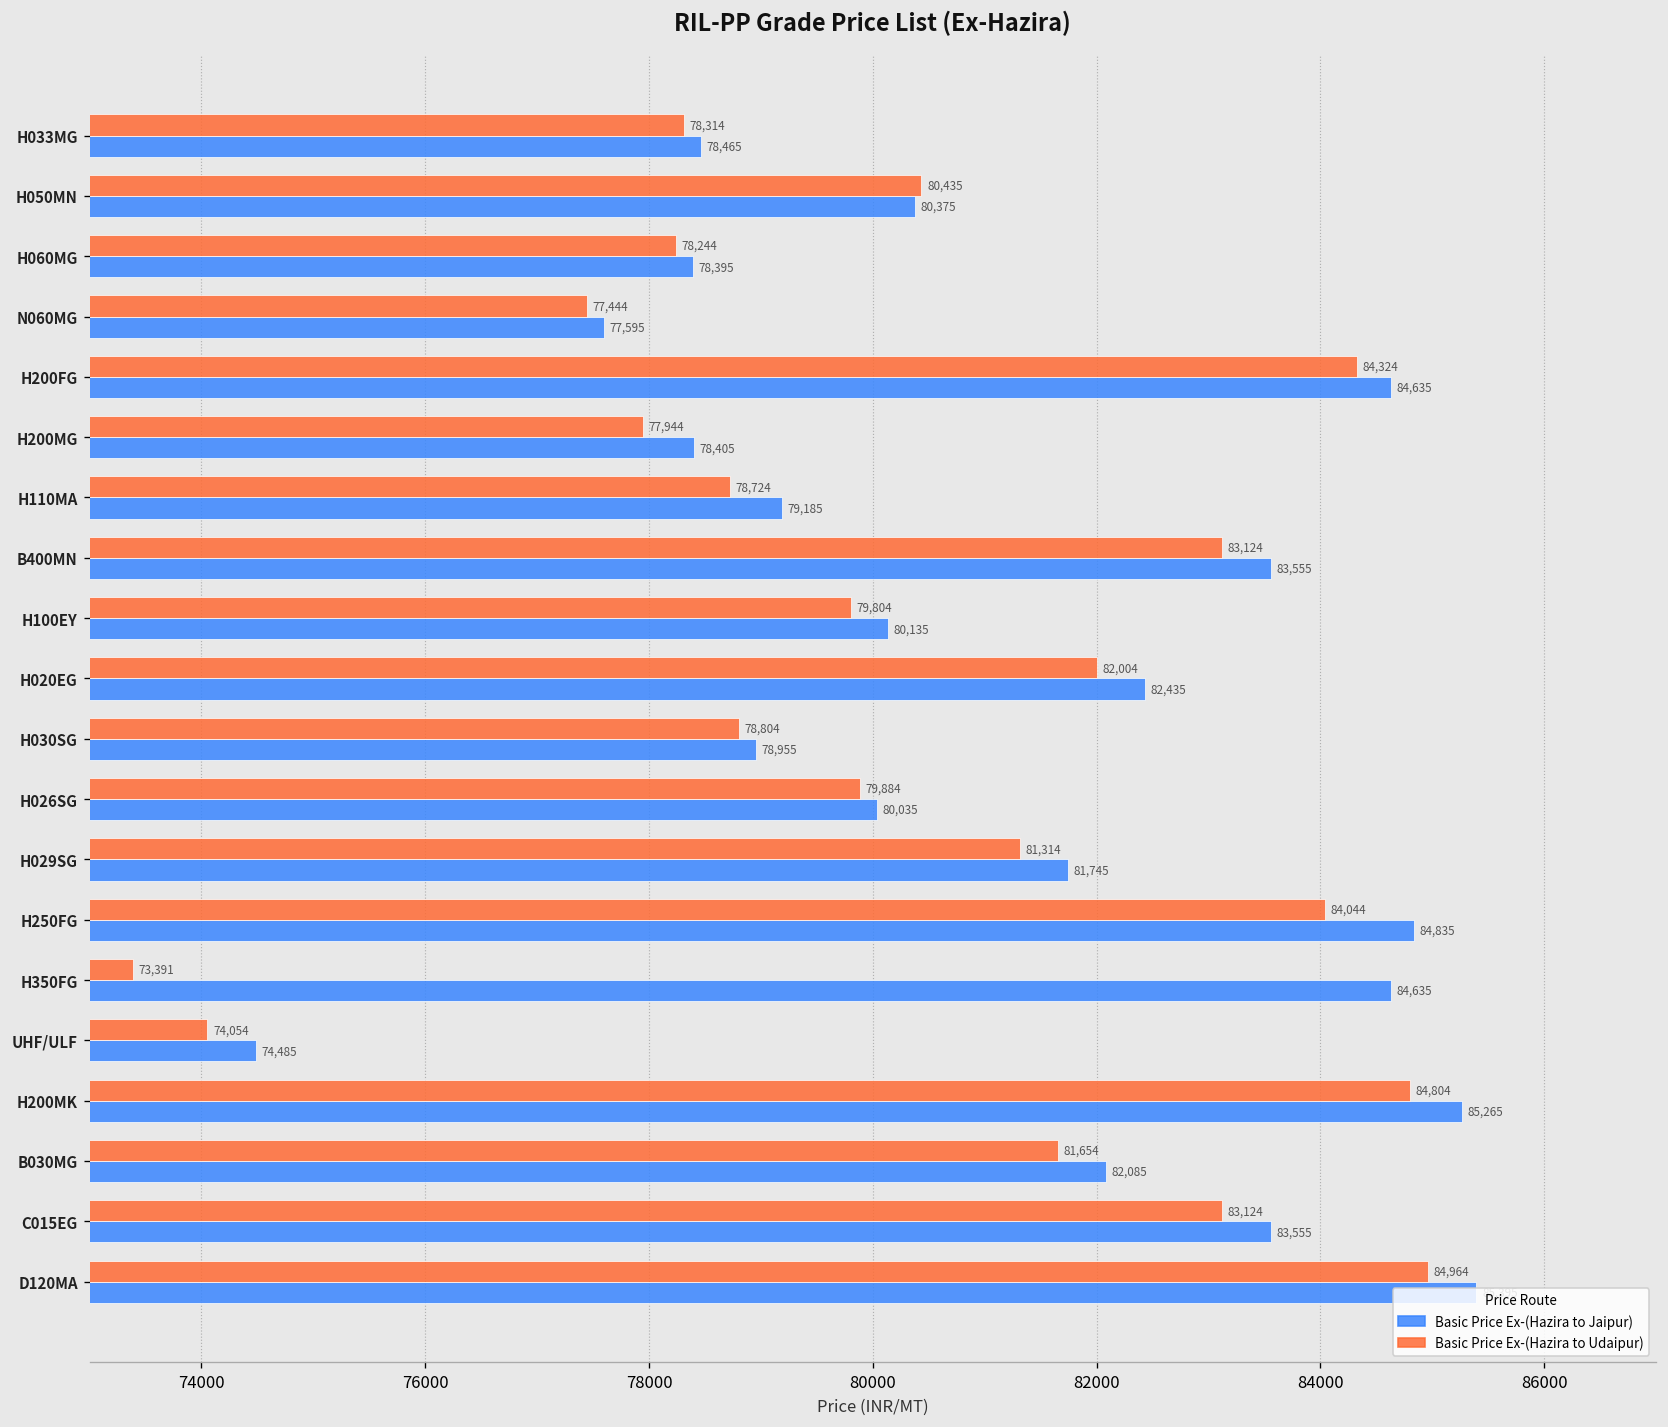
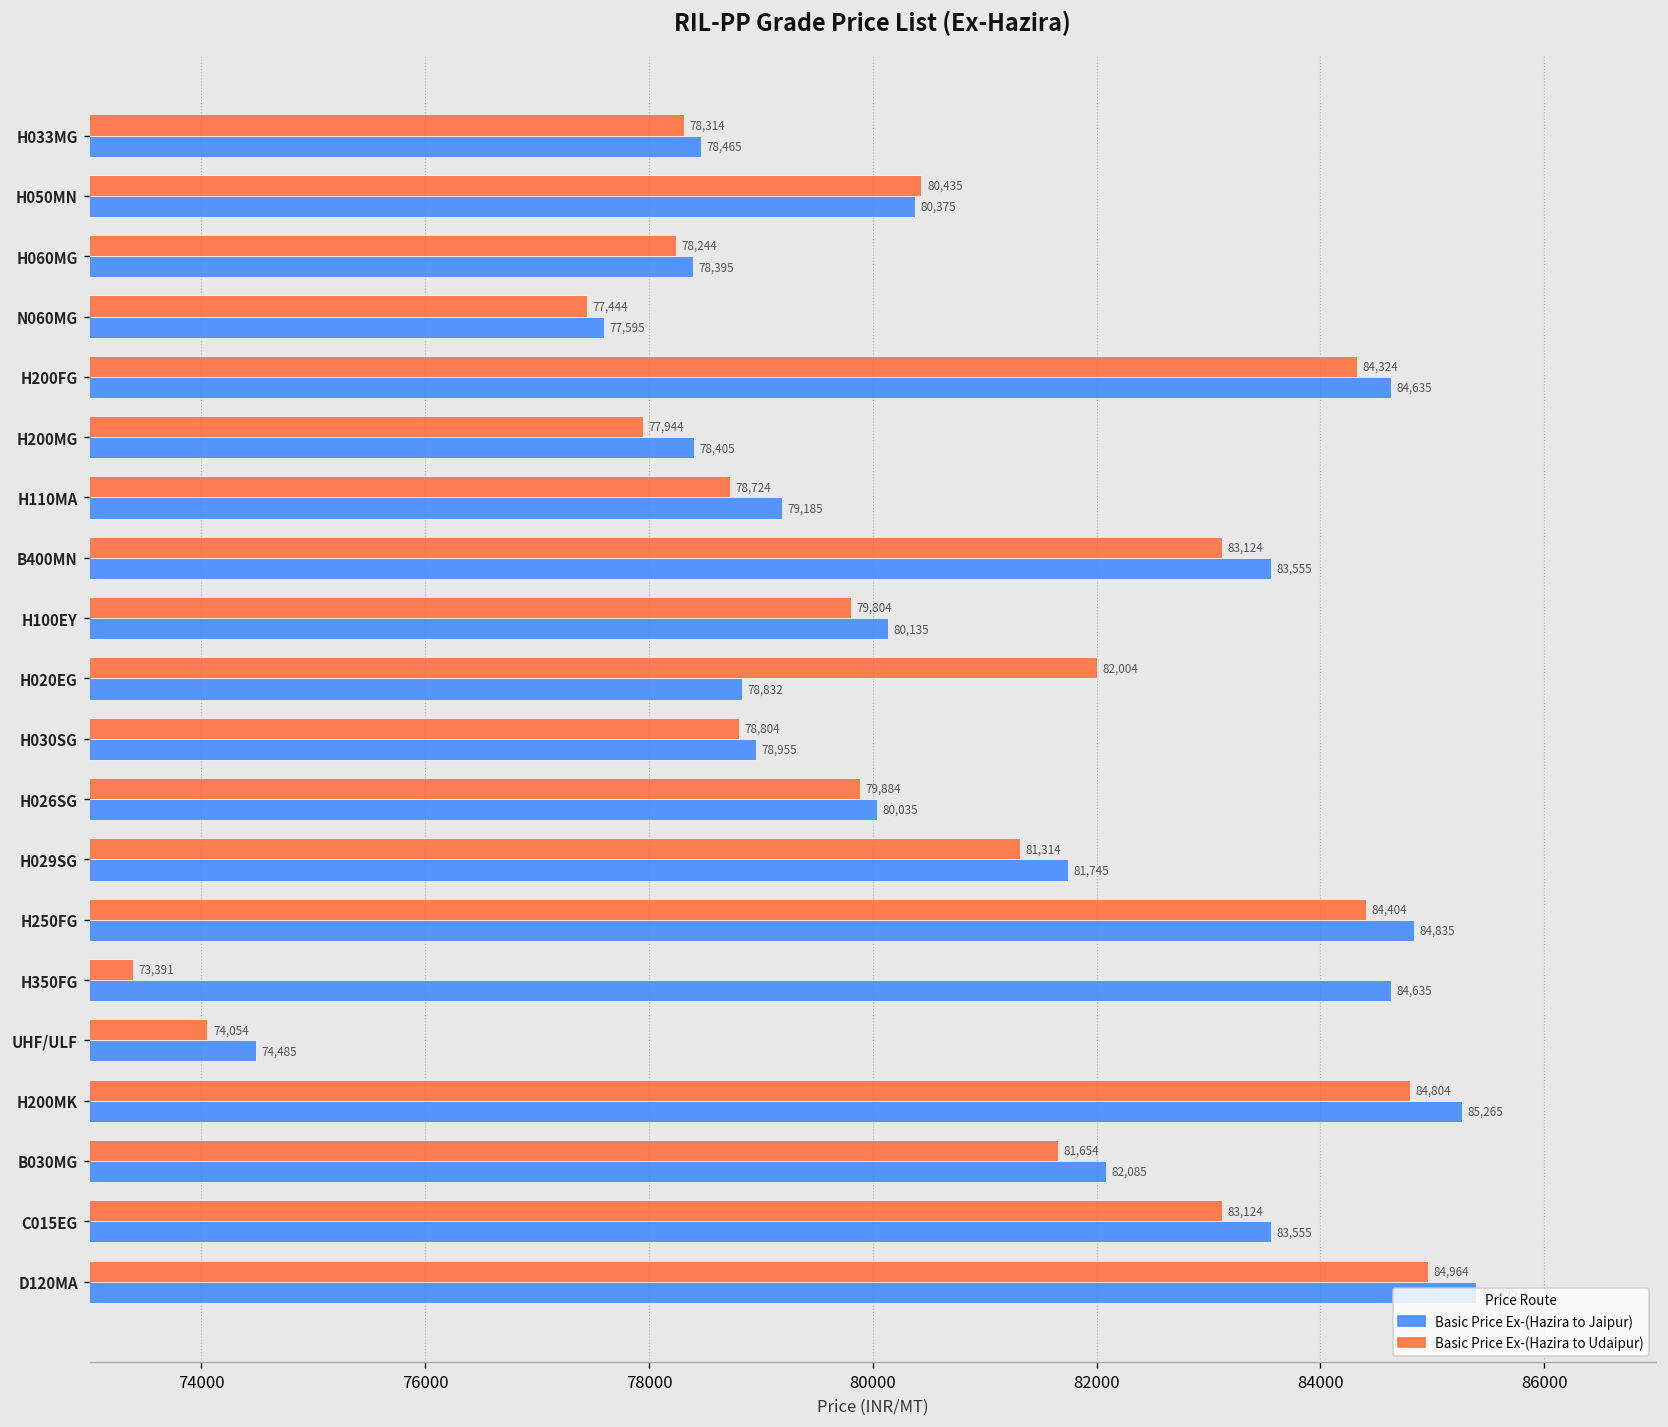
Basic Price Ex-(Hazira to Jaipur), H020EG: 82,435 -> 78,832
Basic Price Ex-(Hazira to Udaipur), H250FG: 84,044 -> 84,404
